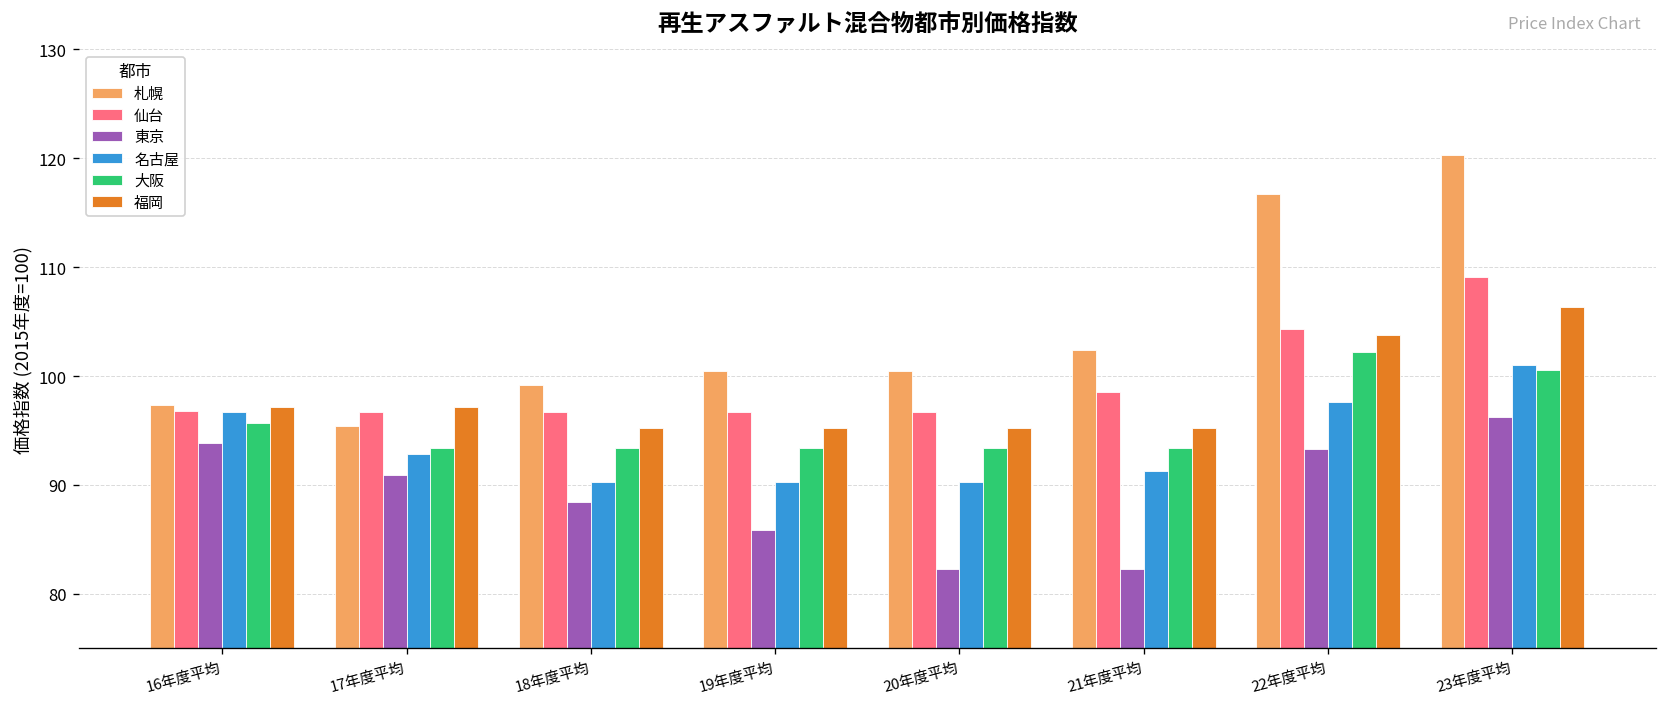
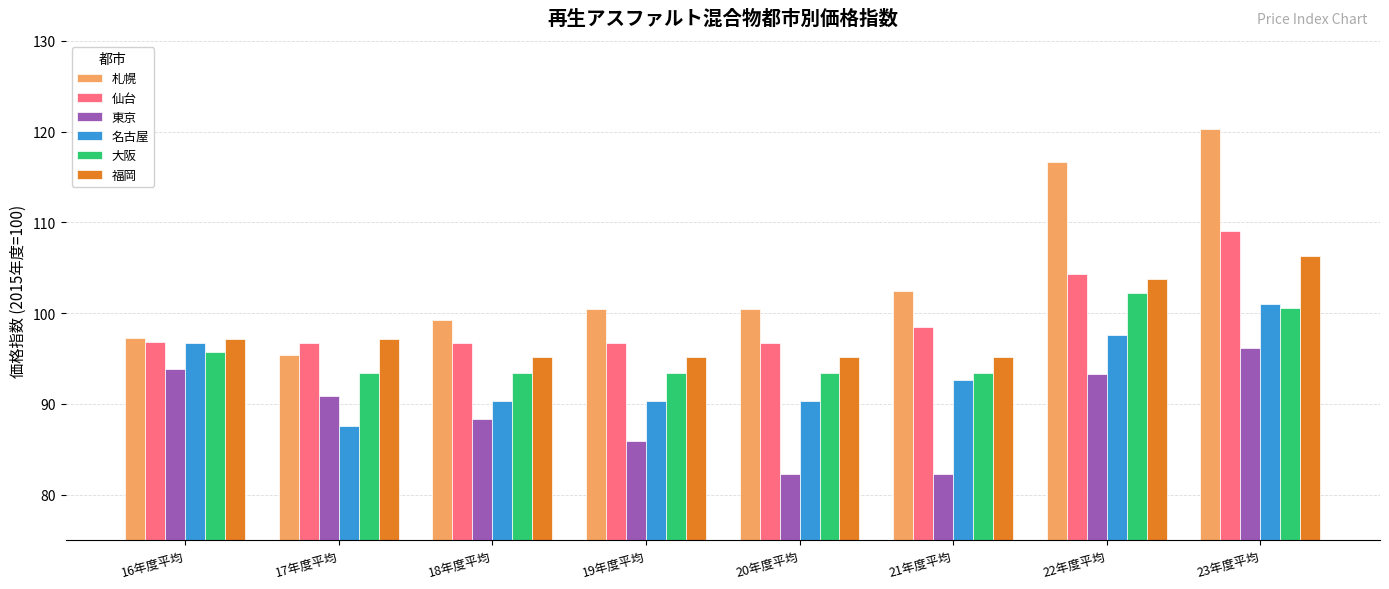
名古屋, 17年度平均: 93 -> 88
名古屋, 21年度平均: 91 -> 93
